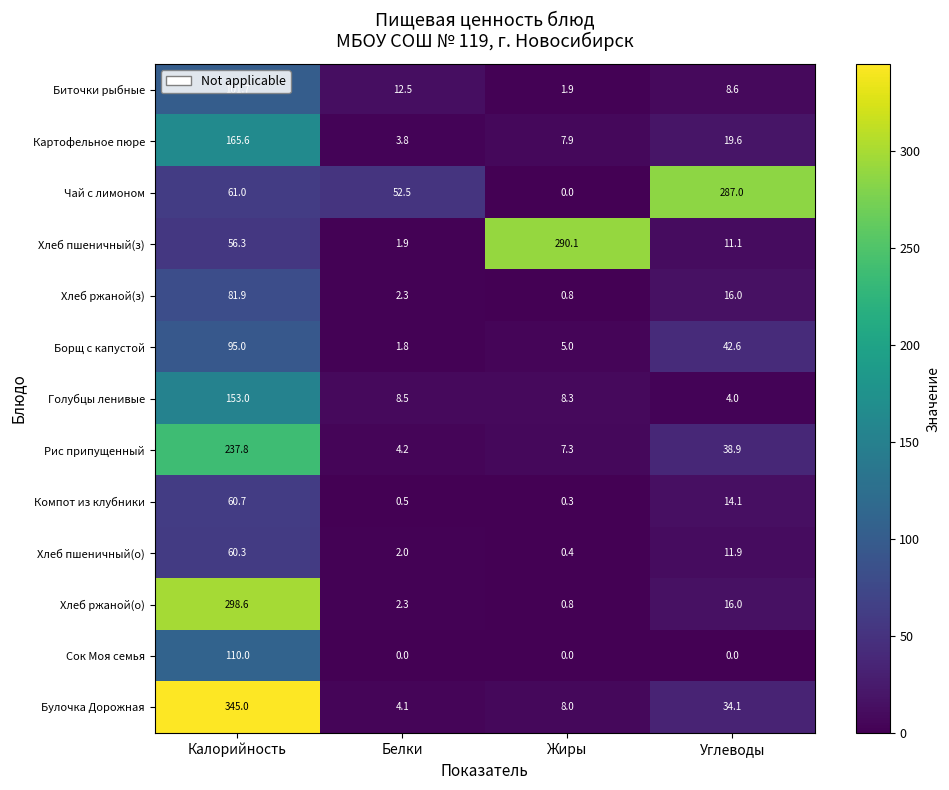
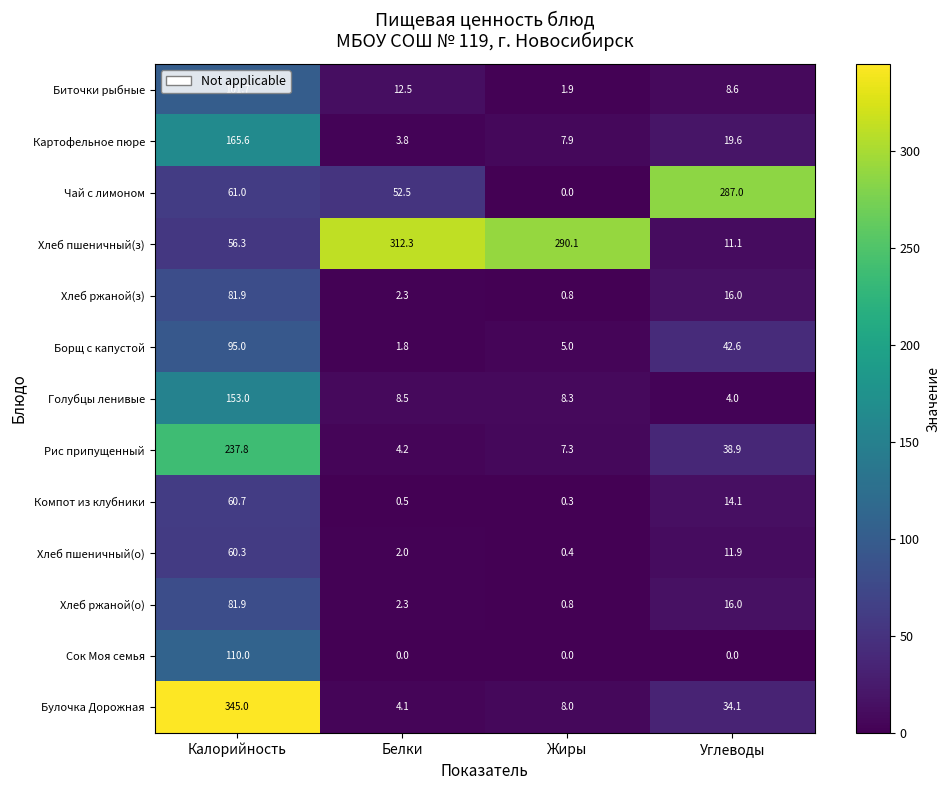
Хлеб пшеничный(з), Белки: 1.9 -> 312.3
Хлеб ржаной(о), Калорийность: 298.6 -> 81.9
